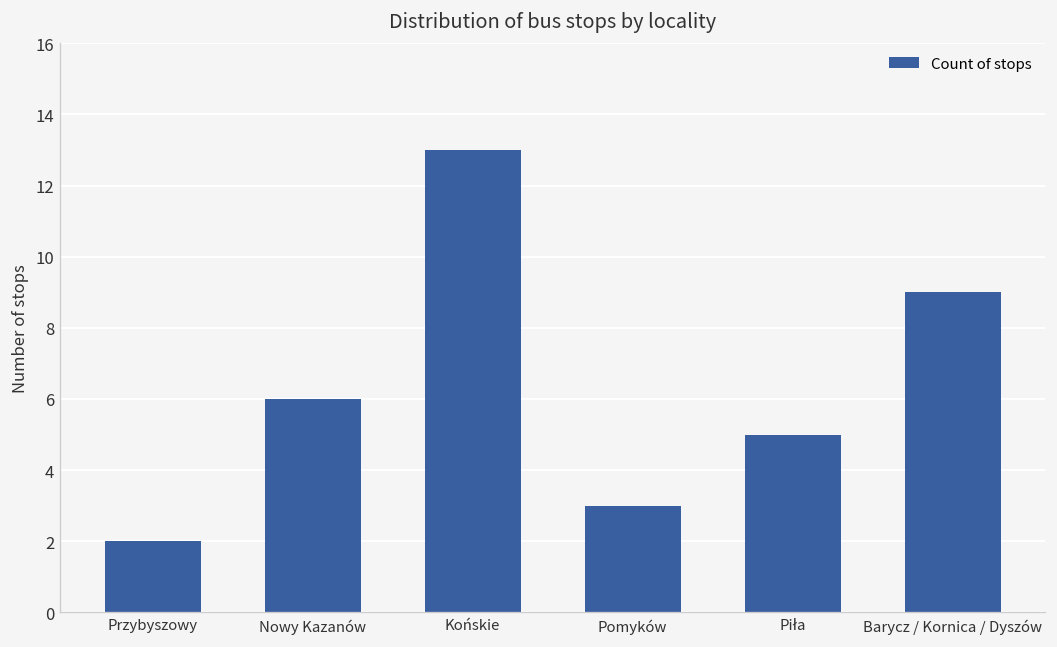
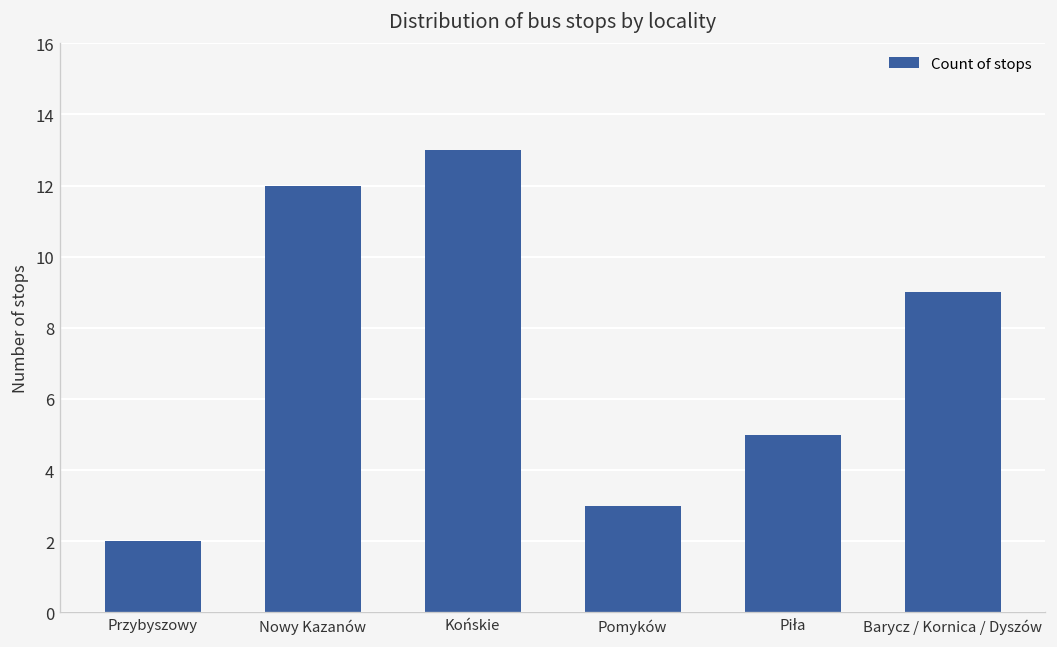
Nowy Kazanów: 6 -> 12
